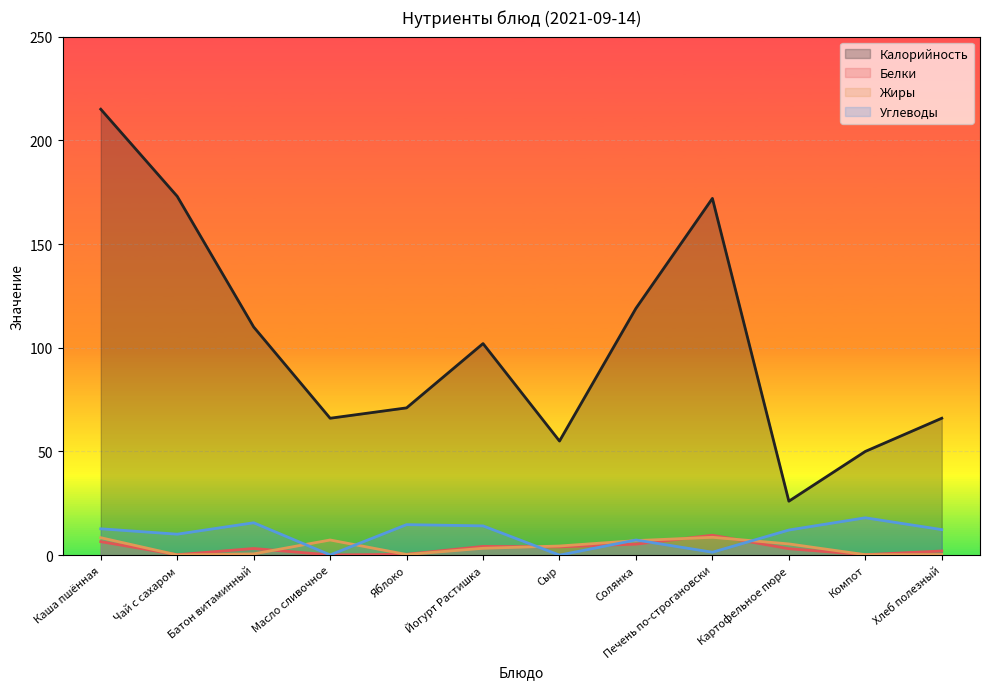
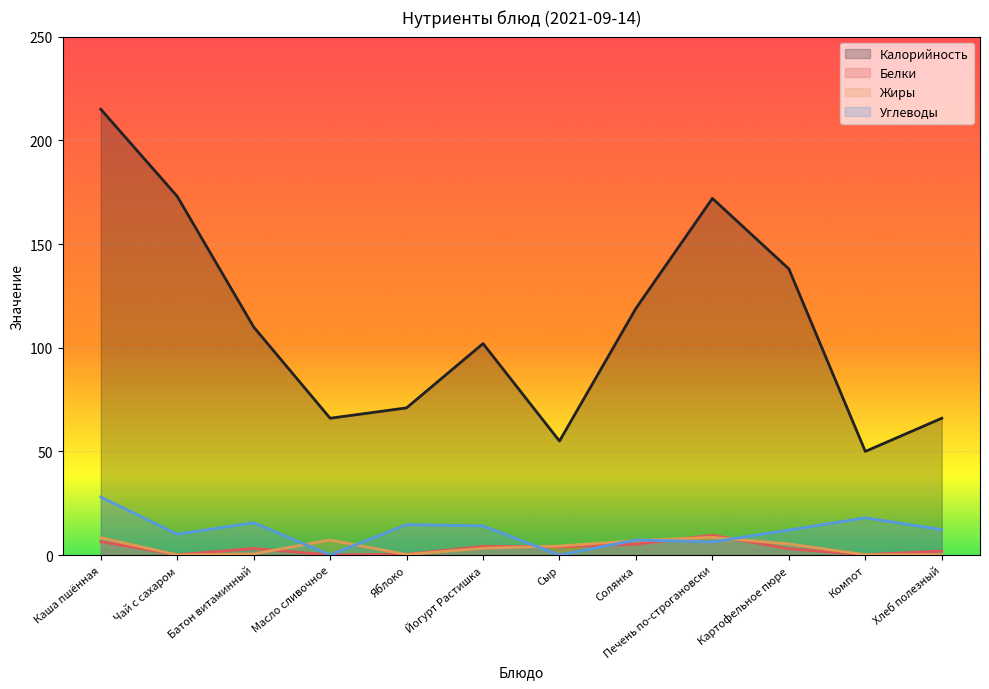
Углеводы, Каша пшённая: 13 -> 28
Углеводы, Печень по-строгановски: 1 -> 6
Калорийность, Картофельное пюре: 26 -> 138
